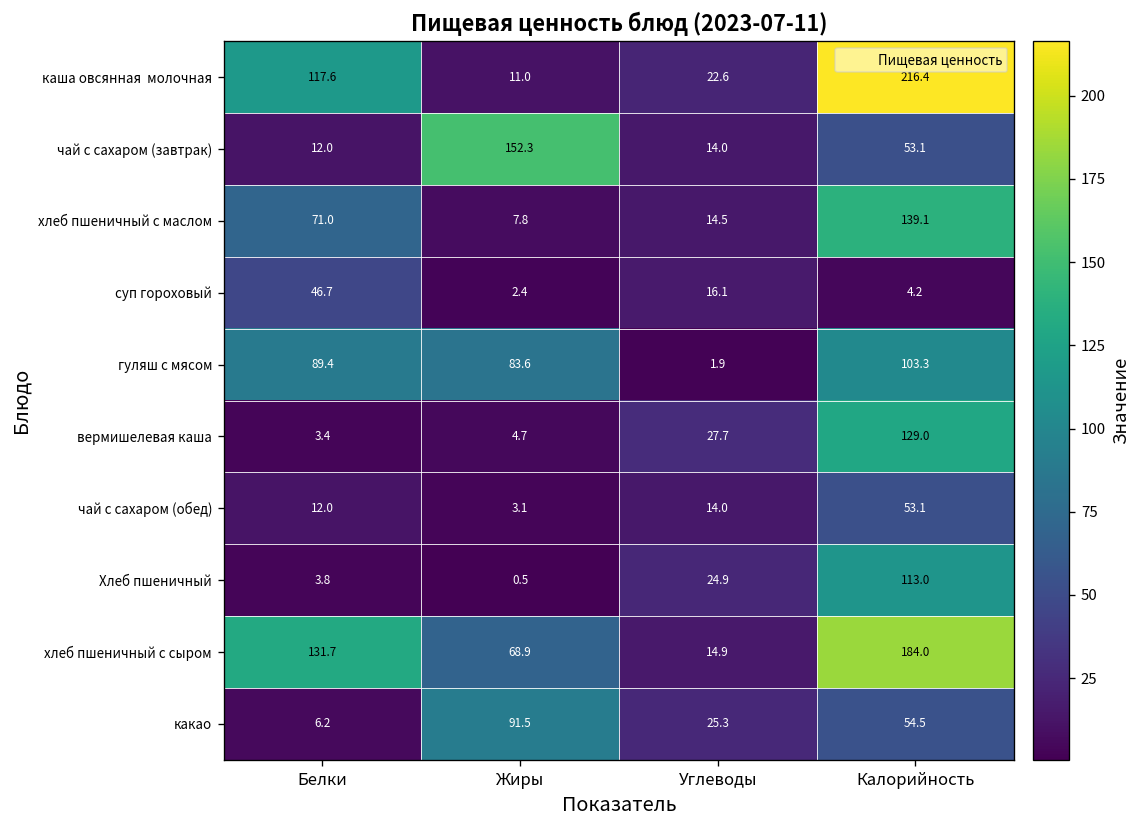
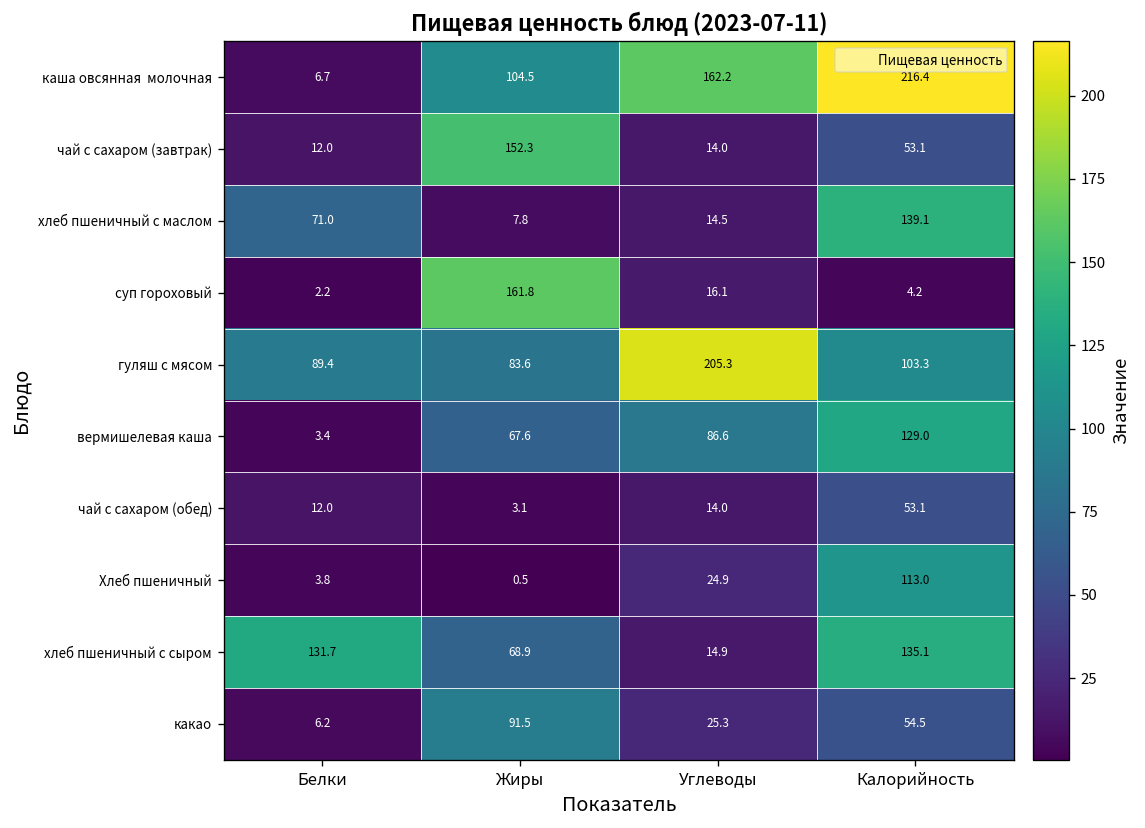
каша овсянная молочная, Белки: 117.6 -> 6.7
каша овсянная молочная, Жиры: 11.0 -> 104.5
каша овсянная молочная, Углеводы: 22.6 -> 162.2
суп гороховый, Белки: 46.7 -> 2.2
суп гороховый, Жиры: 2.4 -> 161.8
гуляш с мясом, Углеводы: 1.9 -> 205.3
вермишелевая каша, Жиры: 4.7 -> 67.6
вермишелевая каша, Углеводы: 27.7 -> 86.6
хлеб пшеничный с сыром, Калорийность: 184.0 -> 135.1
